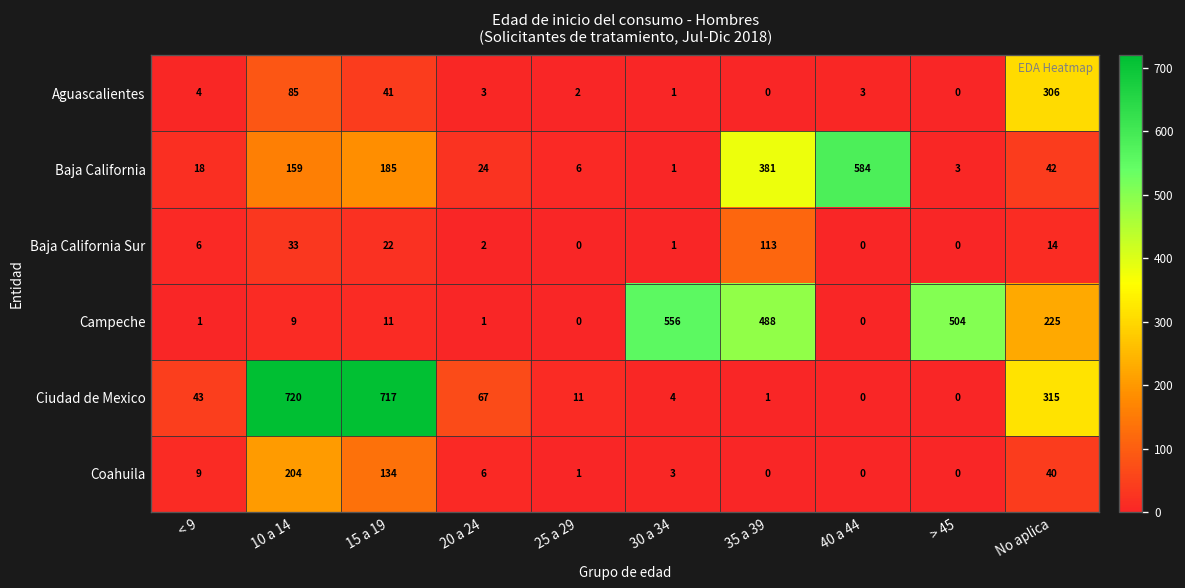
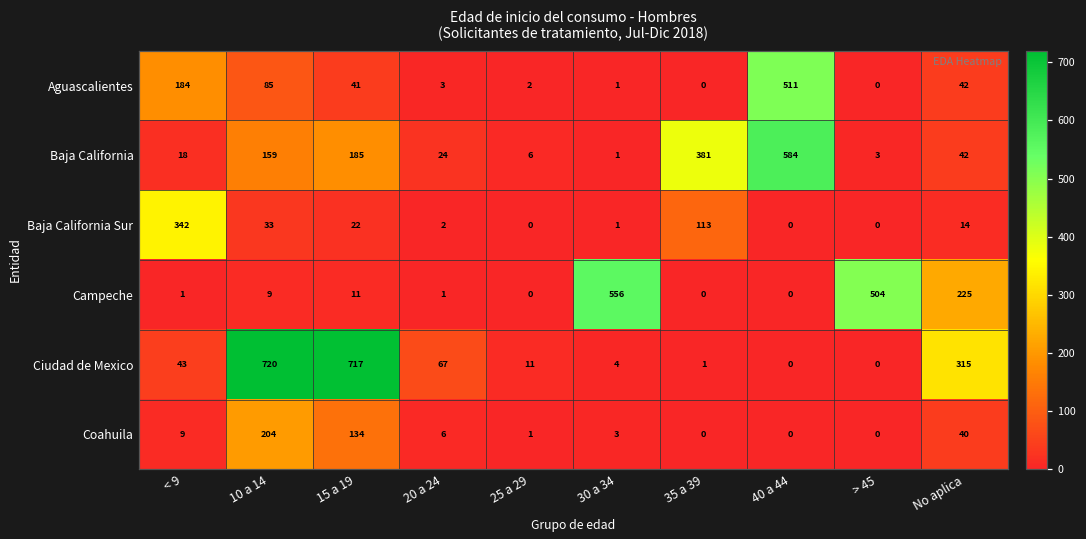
Aguascalientes, < 9: 4 -> 184
Aguascalientes, 40 a 44: 3 -> 511
Aguascalientes, No aplica: 306 -> 42
Baja California Sur, < 9: 6 -> 342
Campeche, 35 a 39: 488 -> 0
